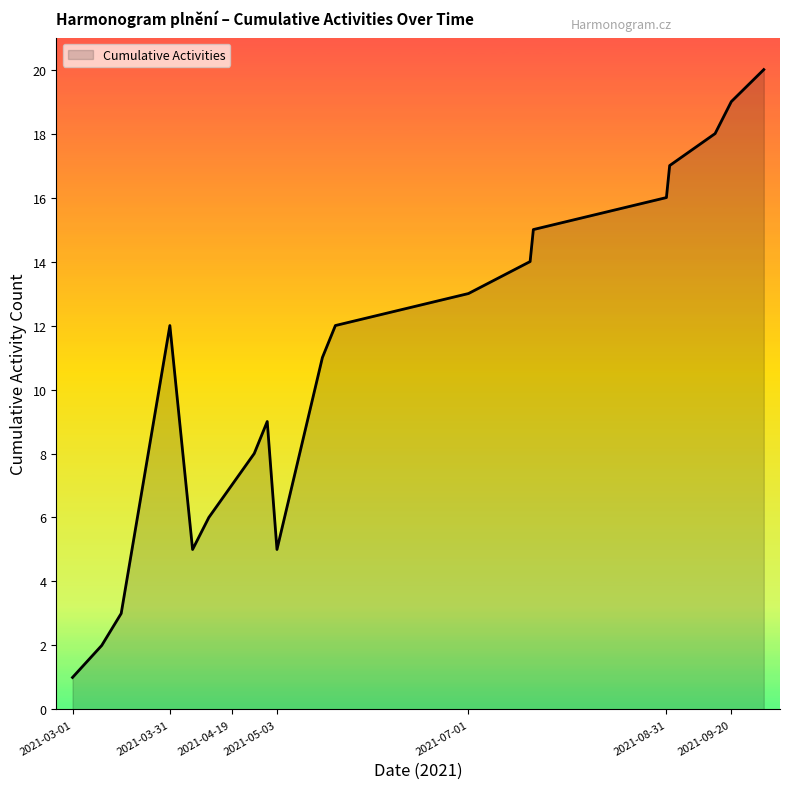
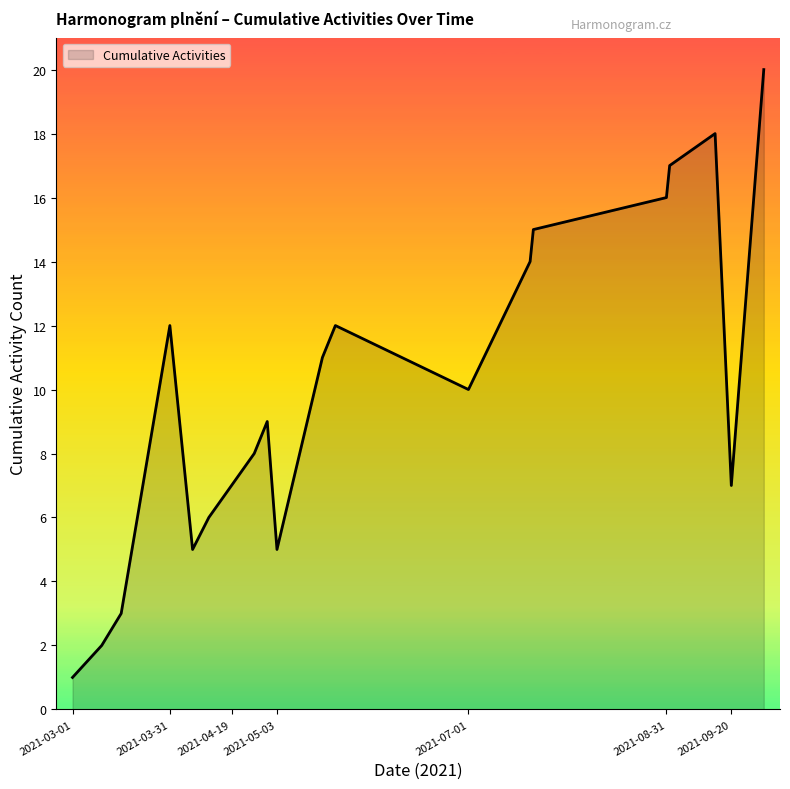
2021-07-01: 13 -> 10
2021-09-20: 19 -> 7
